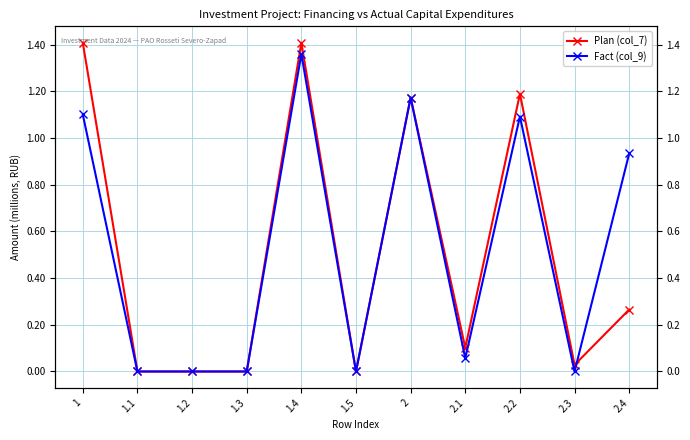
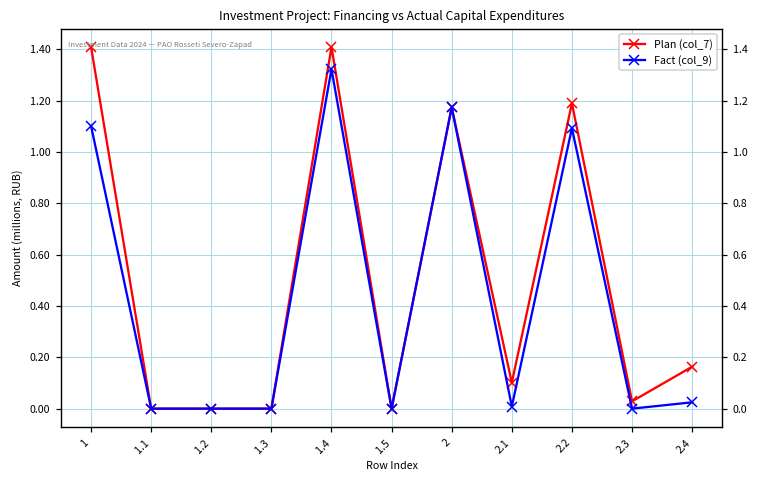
Fact (col_9), 1.4: 1.36 -> 1.32
Fact (col_9), 2.1: 0.06 -> 0.01
Plan (col_7), 2.4: 0.27 -> 0.16
Fact (col_9), 2.4: 0.93 -> 0.02
